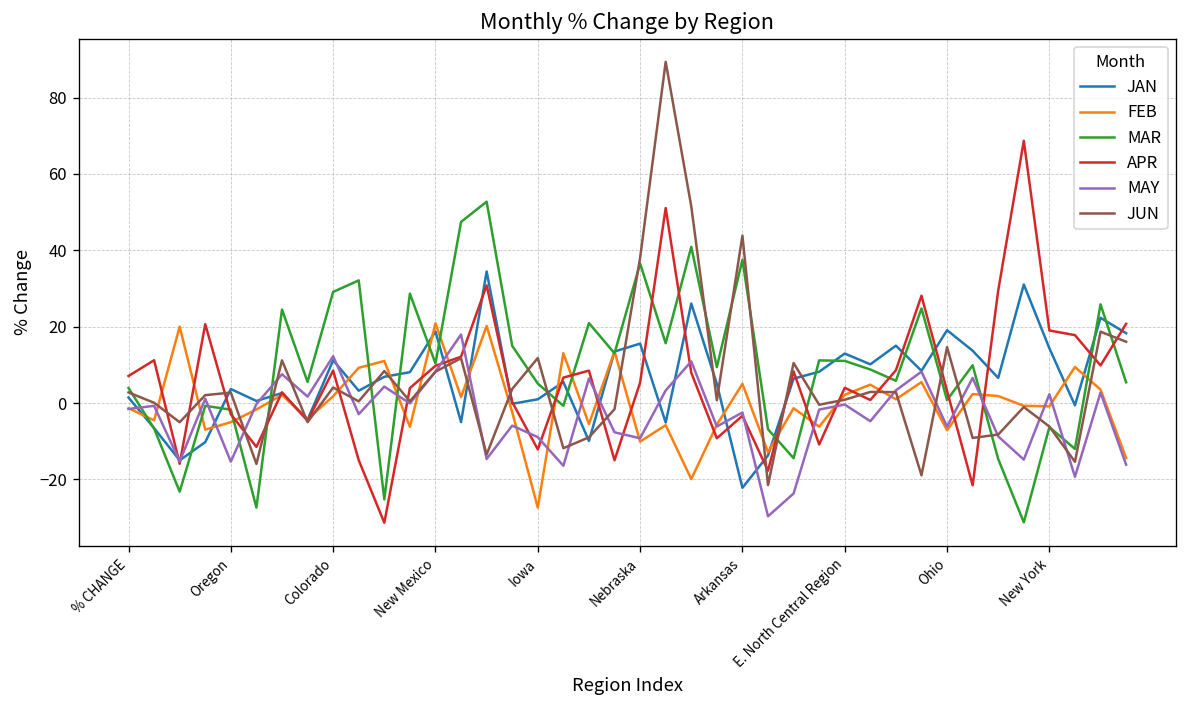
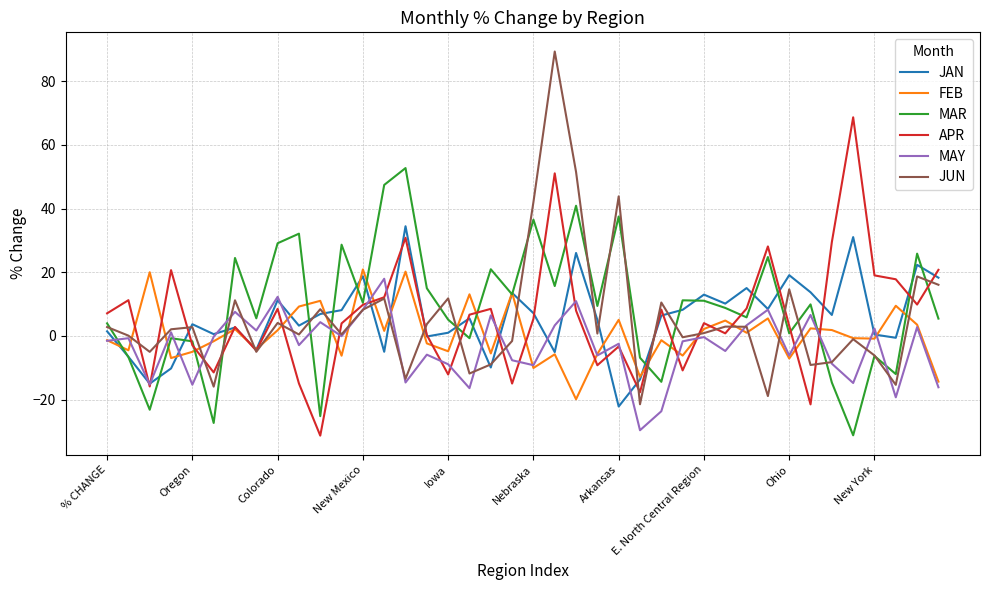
FEB, Iowa: -27 -> -5
JAN, Nebraska: 16 -> 7
JUN, Nebraska: 38 -> 42
JAN, New York: 14 -> 0
